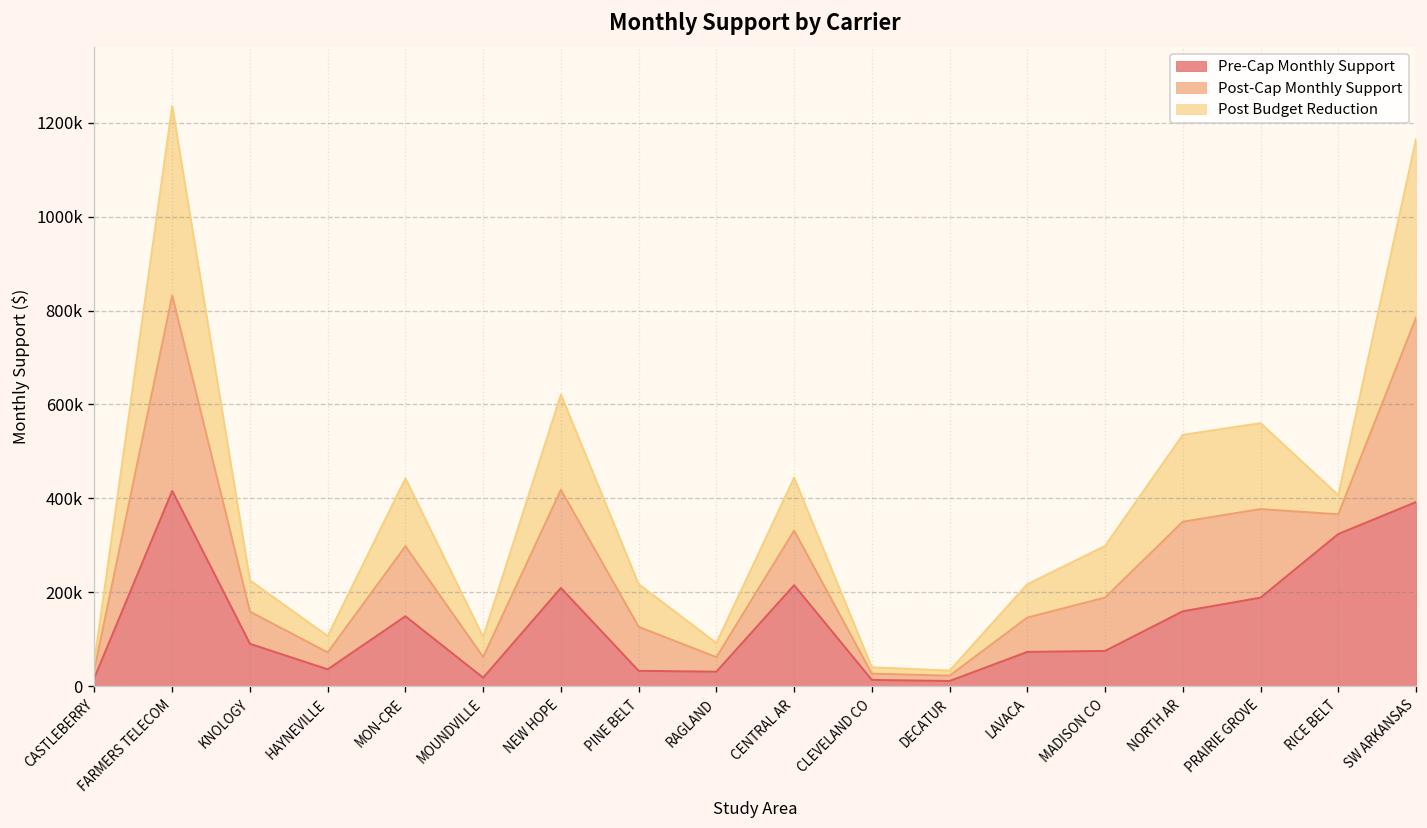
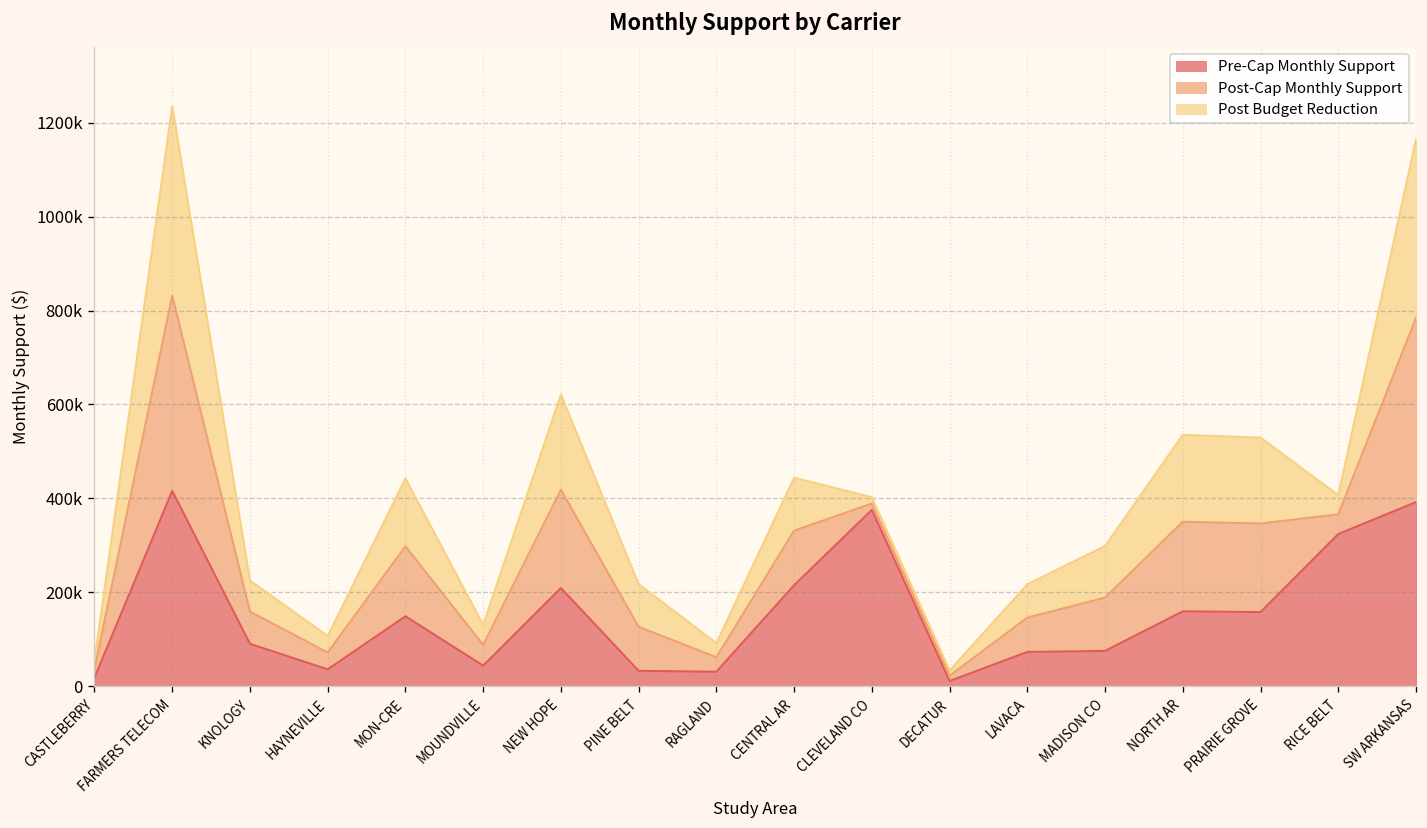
Pre-Cap Monthly Support, MOUNDVILLE: 20000 -> 40000
Pre-Cap Monthly Support, CLEVELAND CO: 10000 -> 380000
Pre-Cap Monthly Support, PRAIRIE GROVE: 190000 -> 160000
